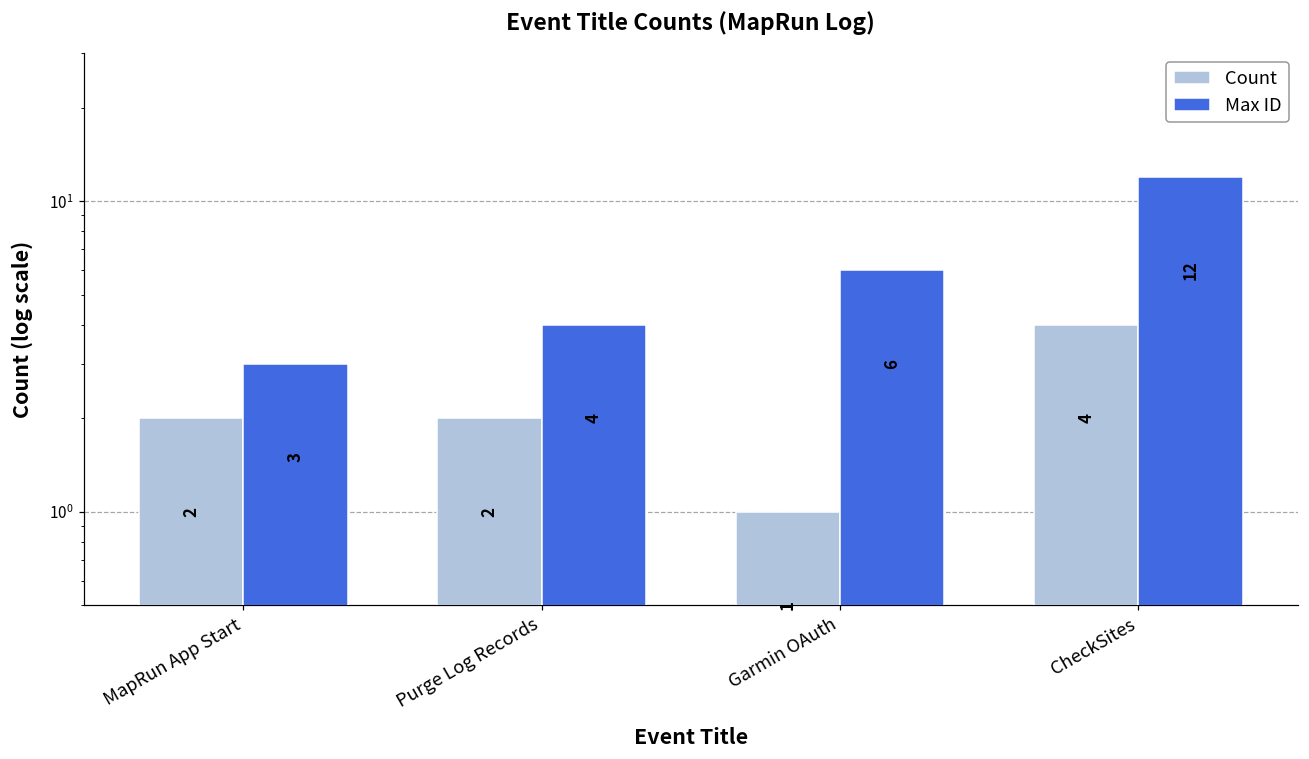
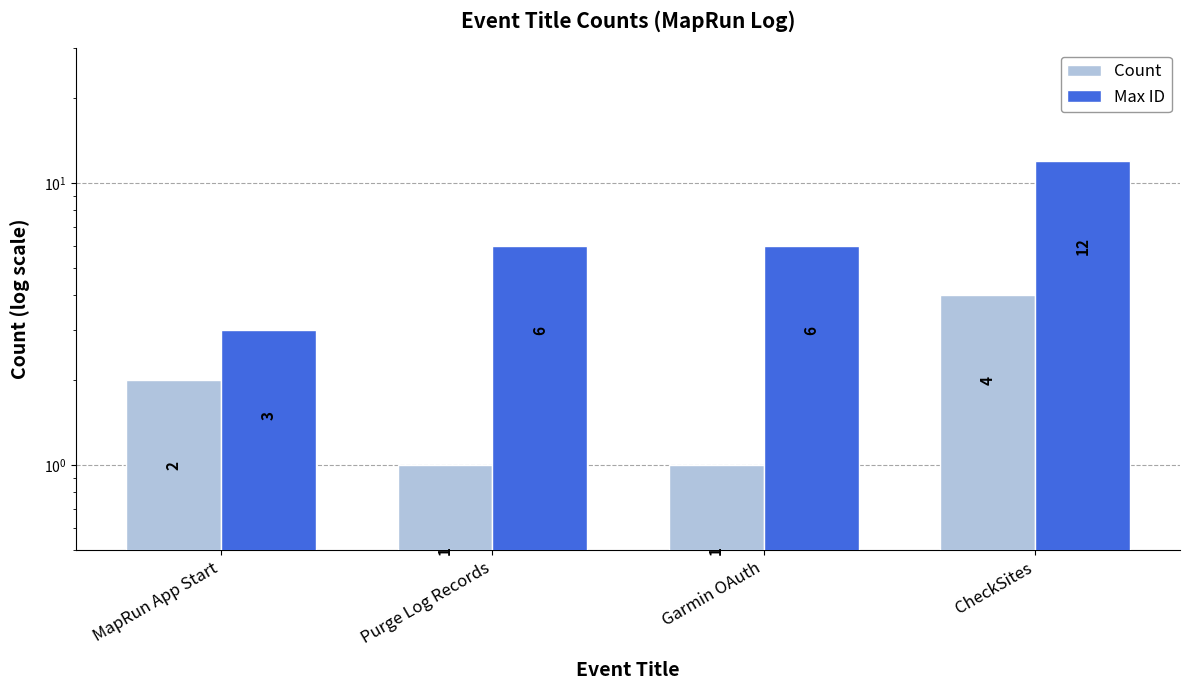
Count, Purge Log Records: 2 -> 1
Max ID, Purge Log Records: 4 -> 6
